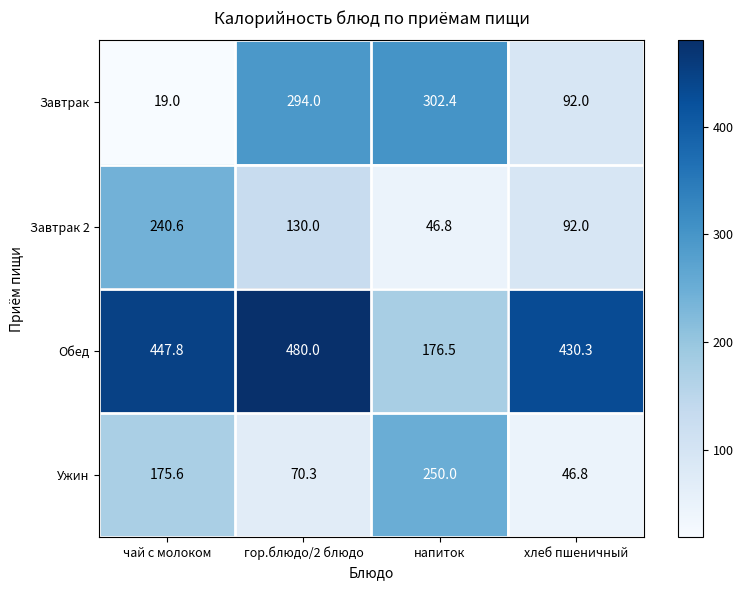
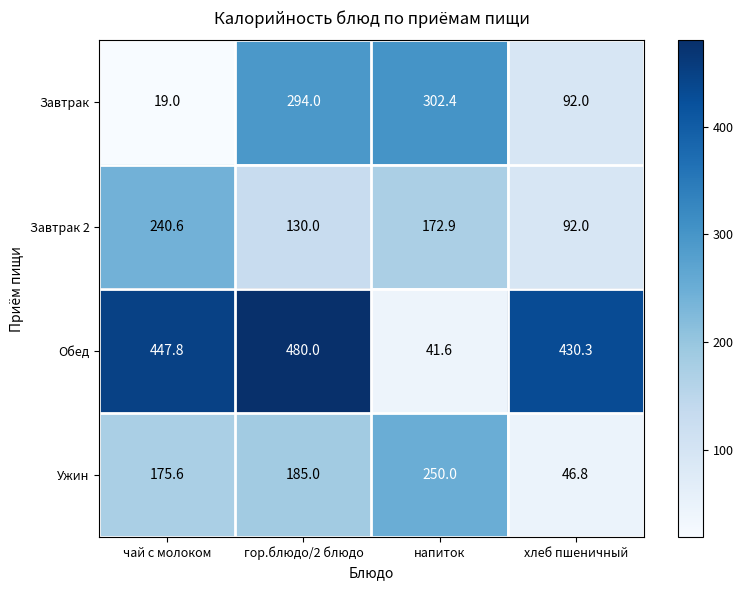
Завтрак 2, напиток: 46.8 -> 172.9
Обед, напиток: 176.5 -> 41.6
Ужин, гор.блюдо/2 блюдо: 70.3 -> 185.0
